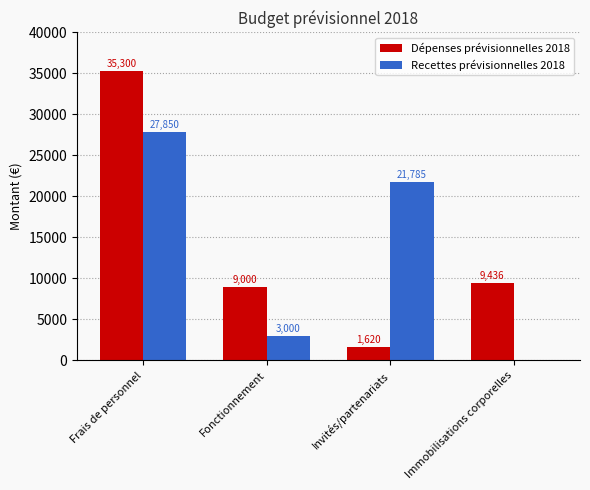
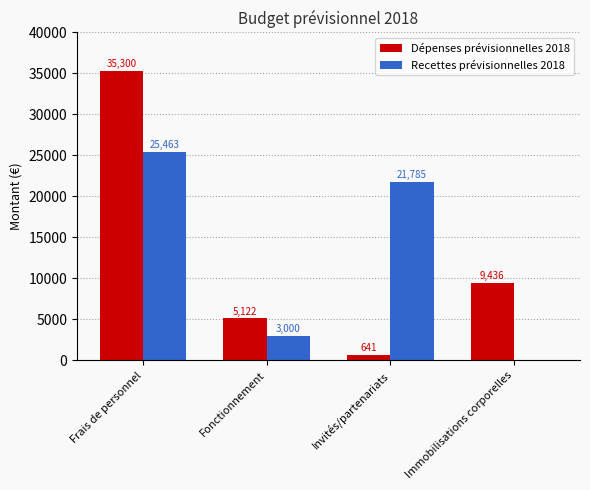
Recettes prévisionnelles 2018, Frais de personnel: 27,850 -> 25,463
Dépenses prévisionnelles 2018, Fonctionnement: 9,000 -> 5,122
Dépenses prévisionnelles 2018, Invités/partenariats: 1,620 -> 641
